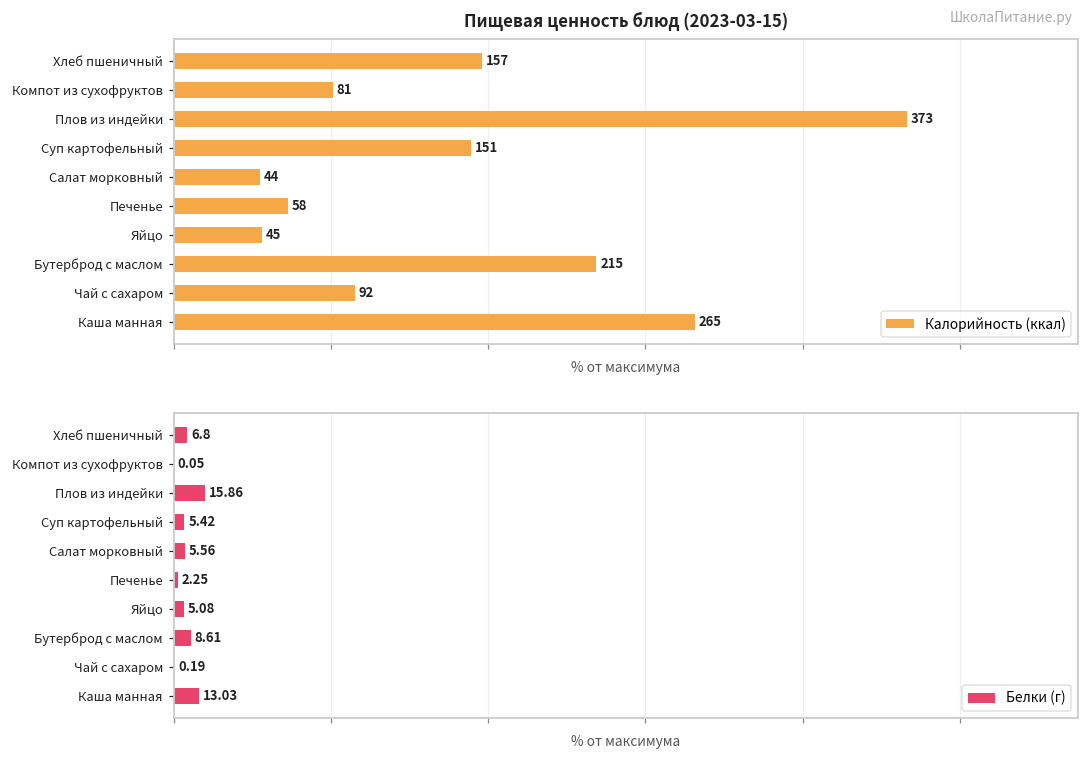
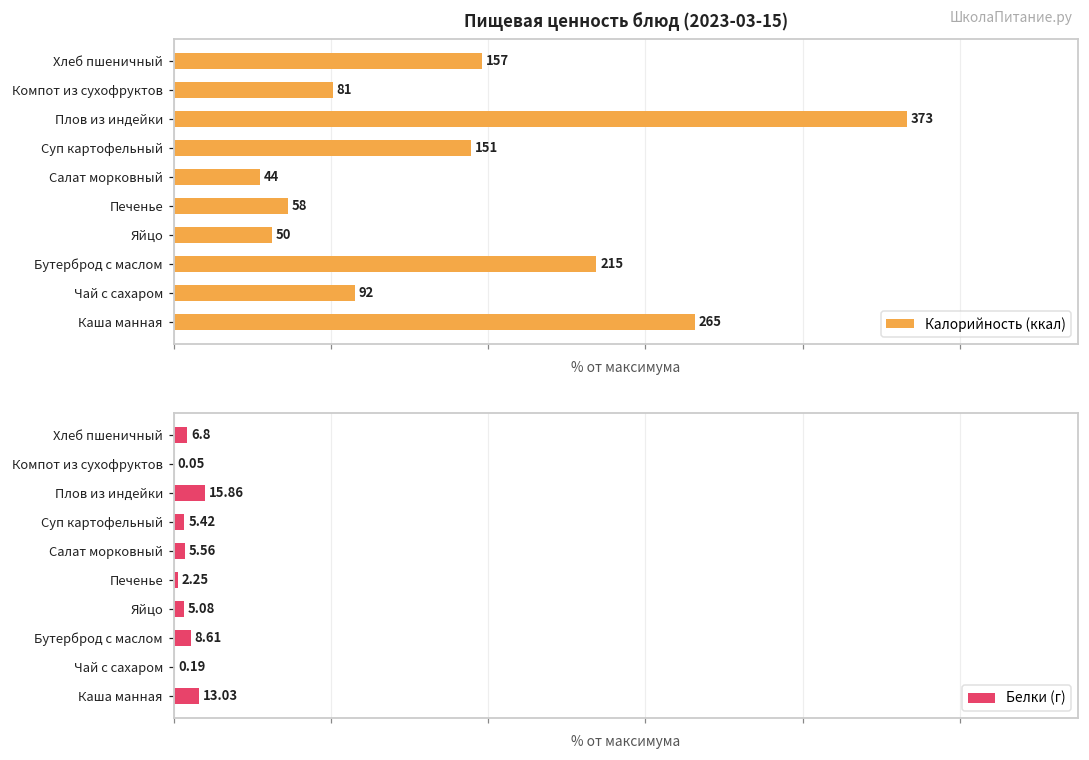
Пищевая ценность блюд (2023-03-15), Яйцо: 45 -> 50
